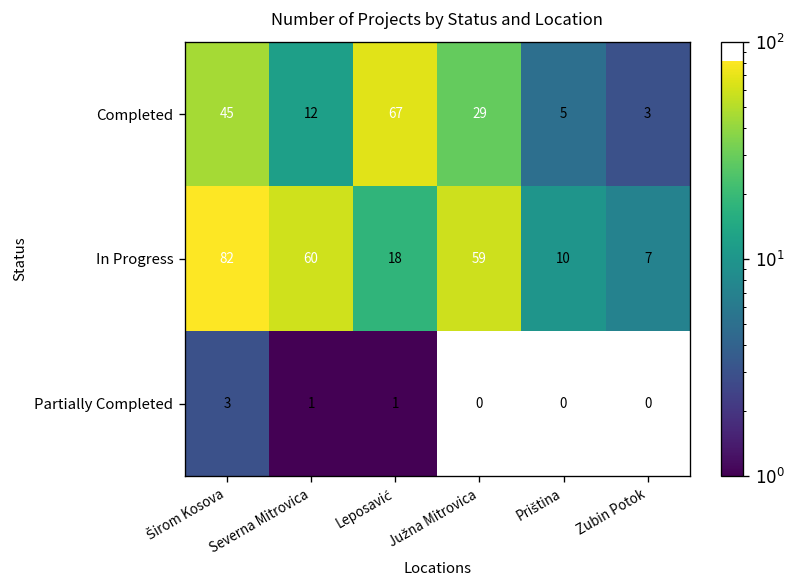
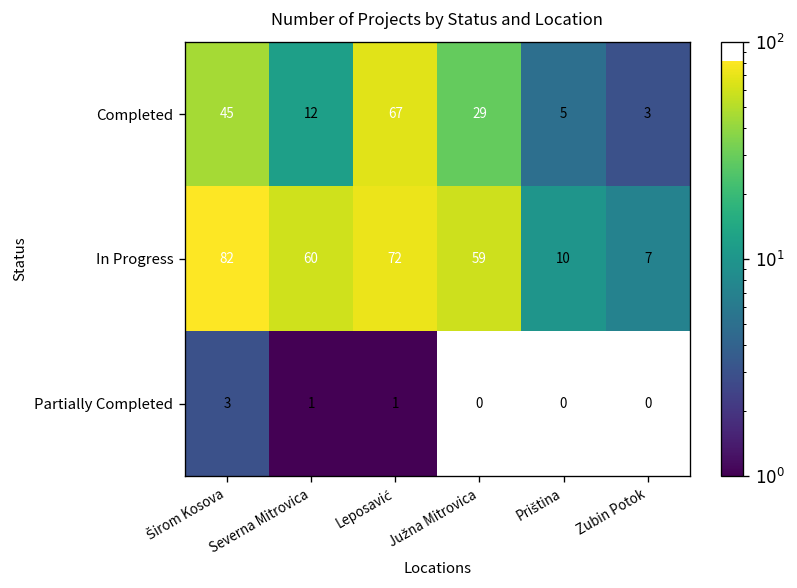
In Progress, Leposavić: 18 -> 72
